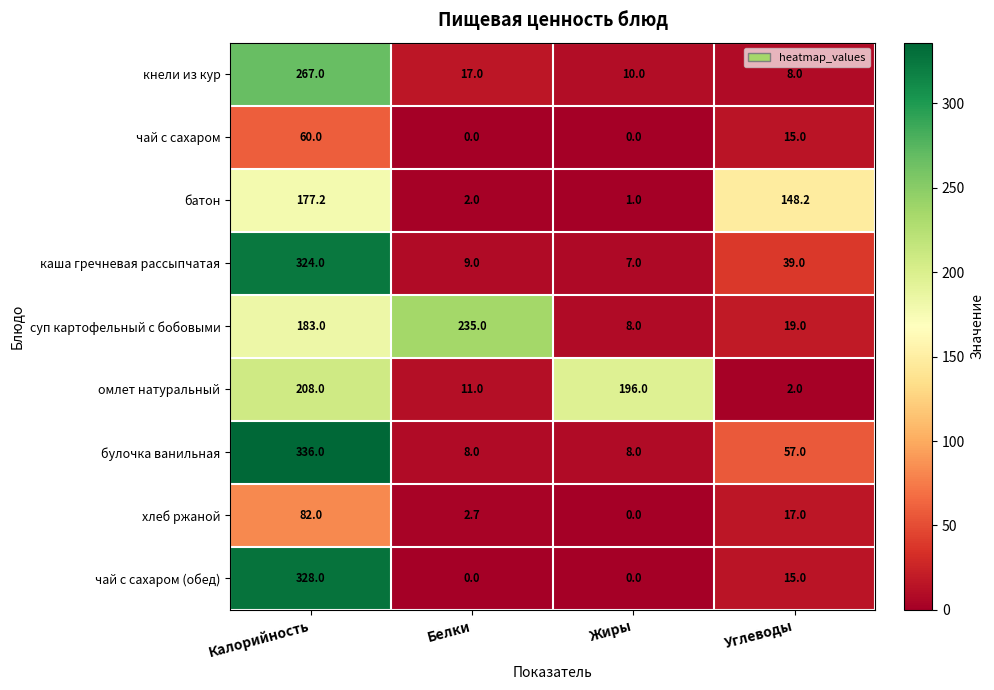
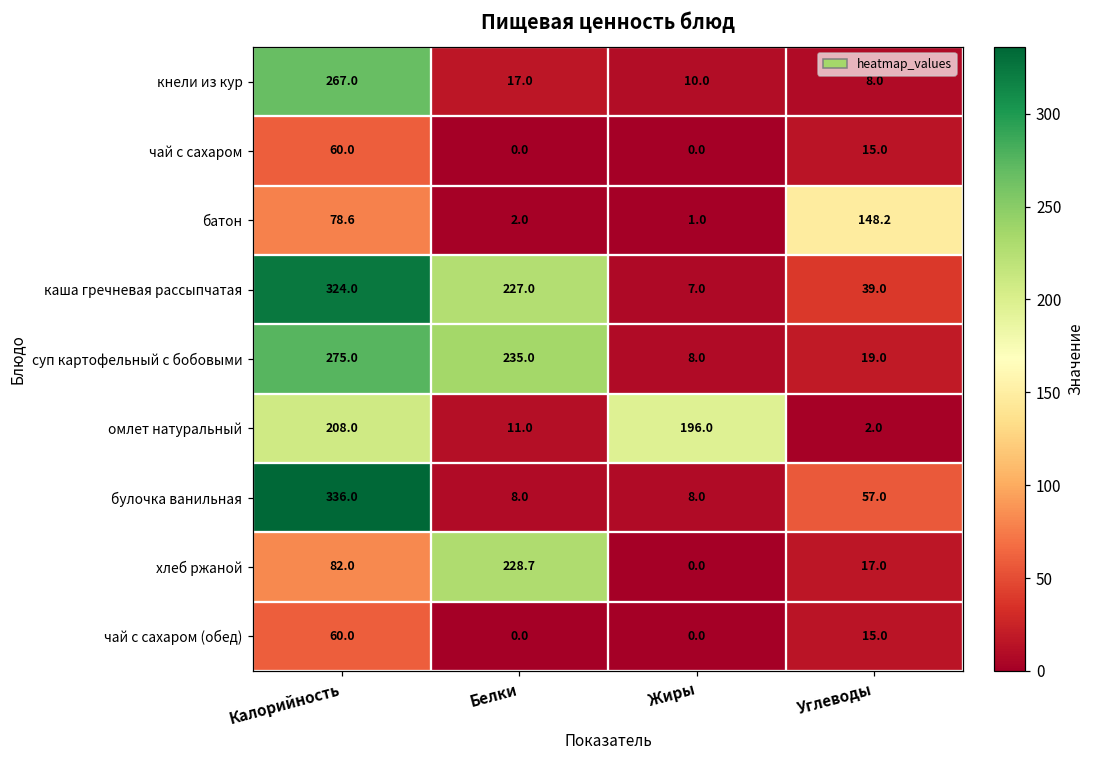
батон, Калорийность: 177.2 -> 78.6
каша гречневая рассыпчатая, Белки: 9.0 -> 227.0
суп картофельный с бобовыми, Калорийность: 183.0 -> 275.0
хлеб ржаной, Белки: 2.7 -> 228.7
чай с сахаром (обед), Калорийность: 328.0 -> 60.0
